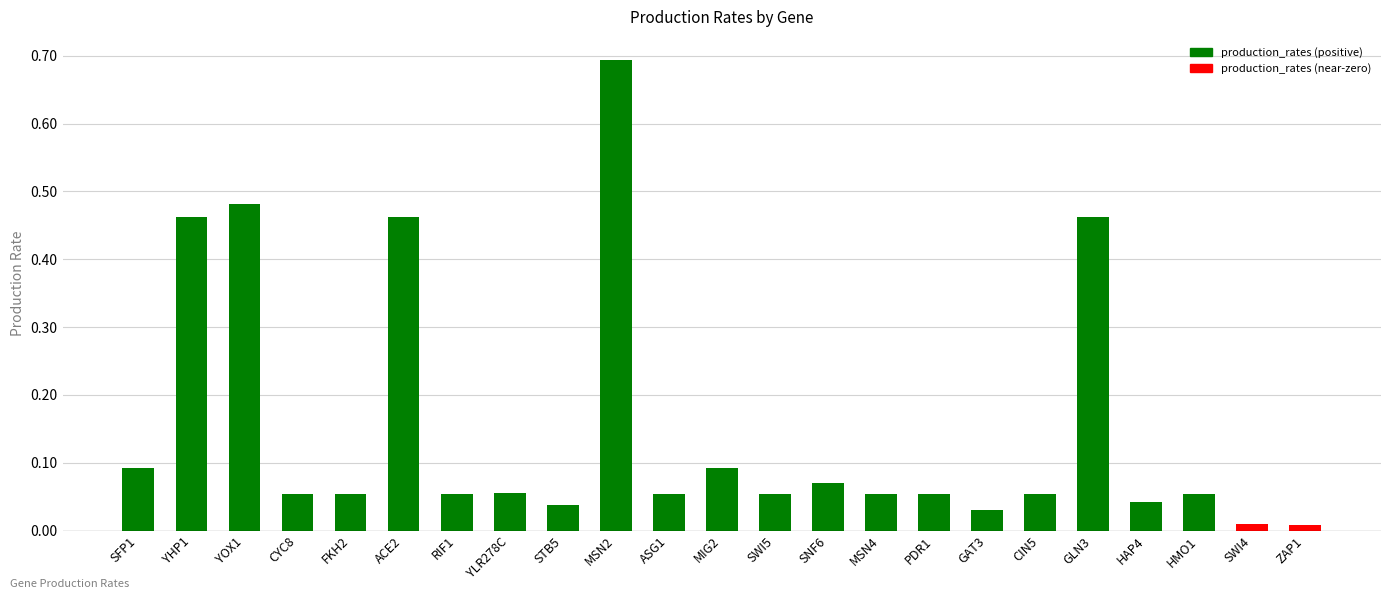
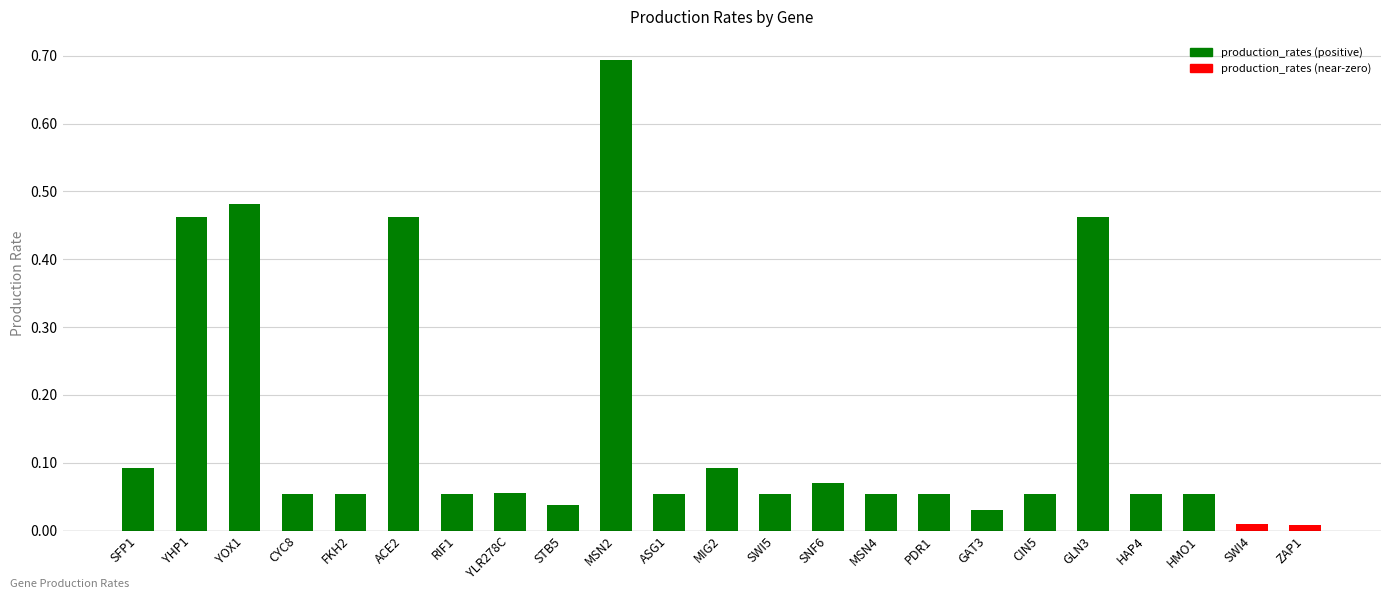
HAP4: 0.04 -> 0.05
